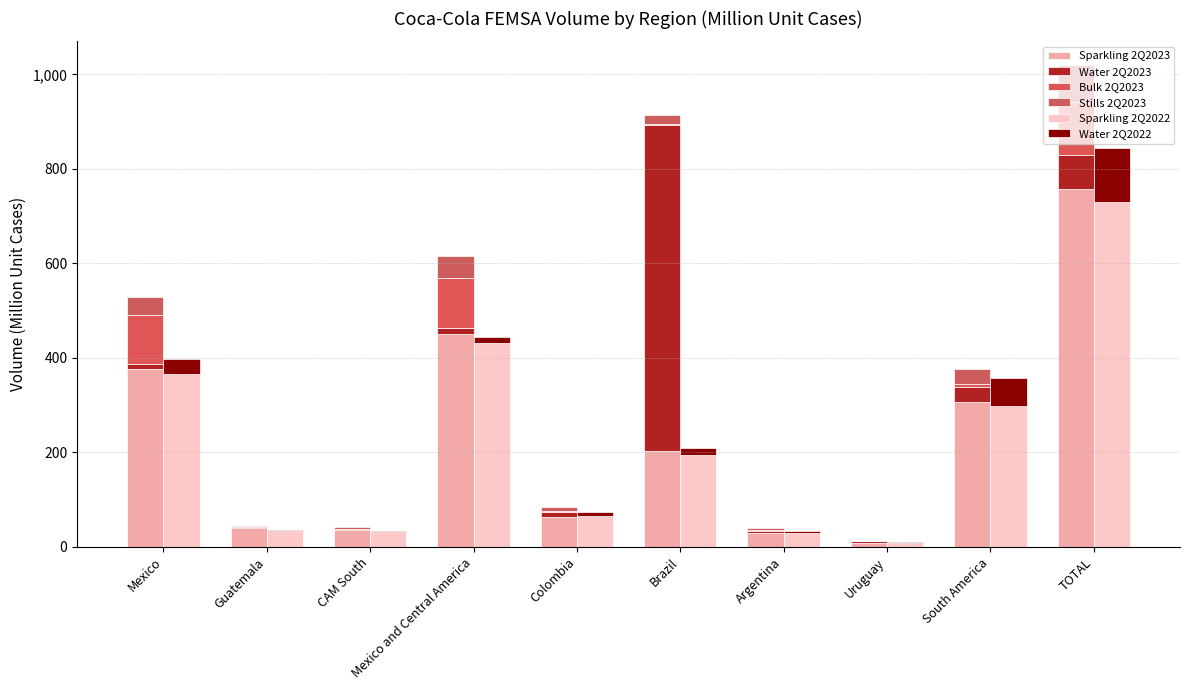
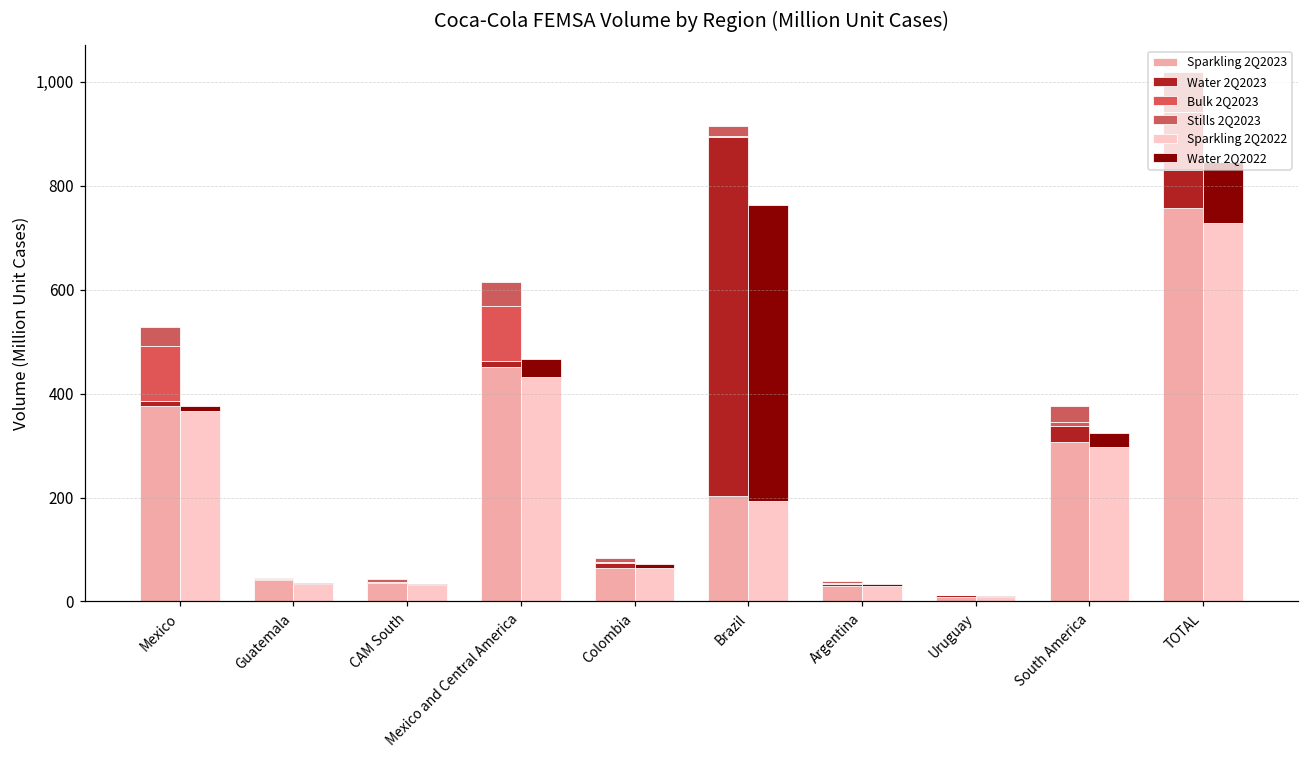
Water 2Q2022, Mexico: 30 -> 10
Water 2Q2022, Mexico and Central America: 10 -> 30
Water 2Q2022, Brazil: 10 -> 570
Water 2Q2022, South America: 60 -> 30
